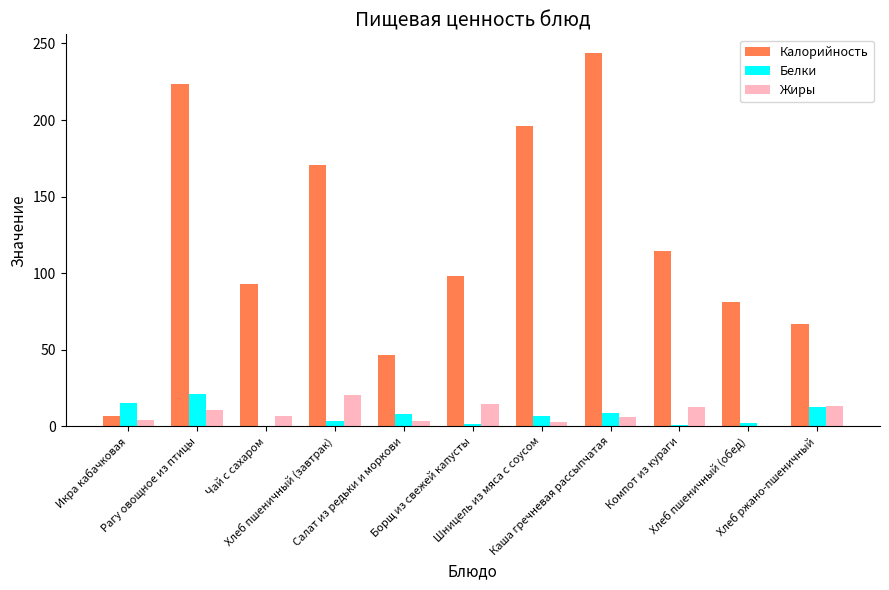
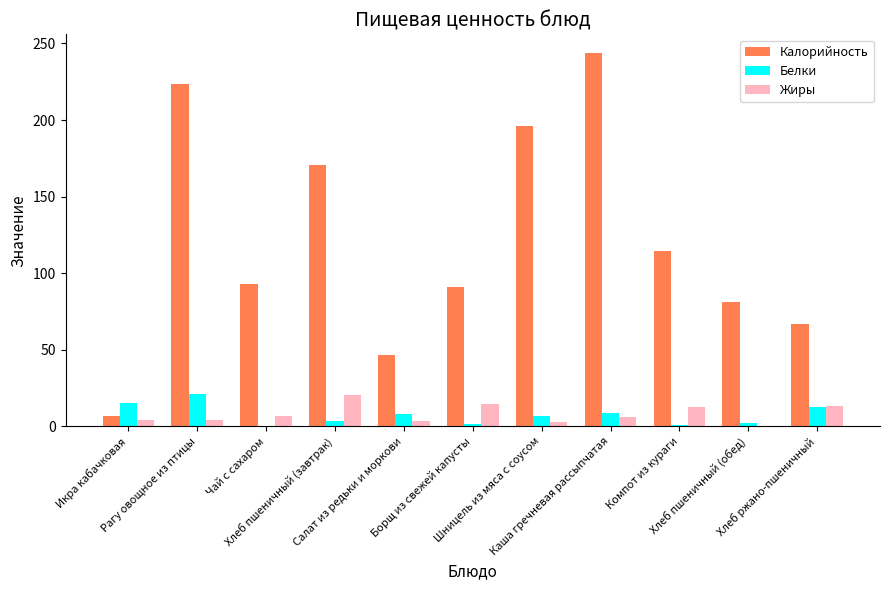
Жиры, Рагу овощное из птицы: 11 -> 4
Калорийность, Борщ из свежей капусты: 98 -> 91
